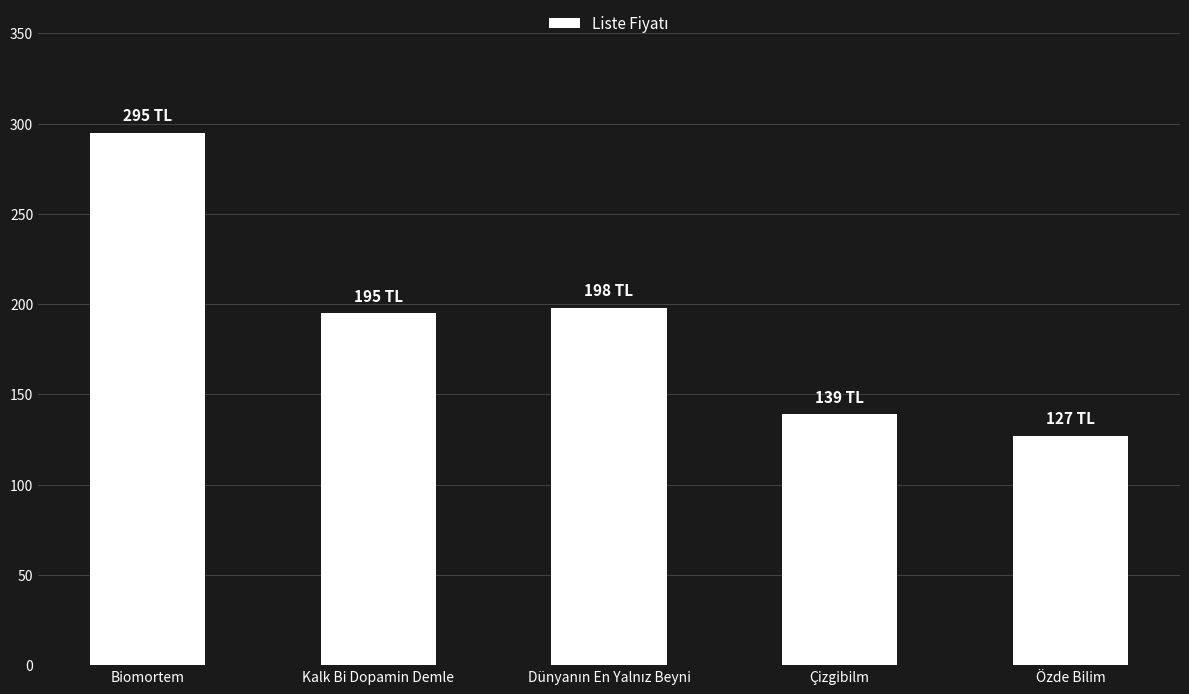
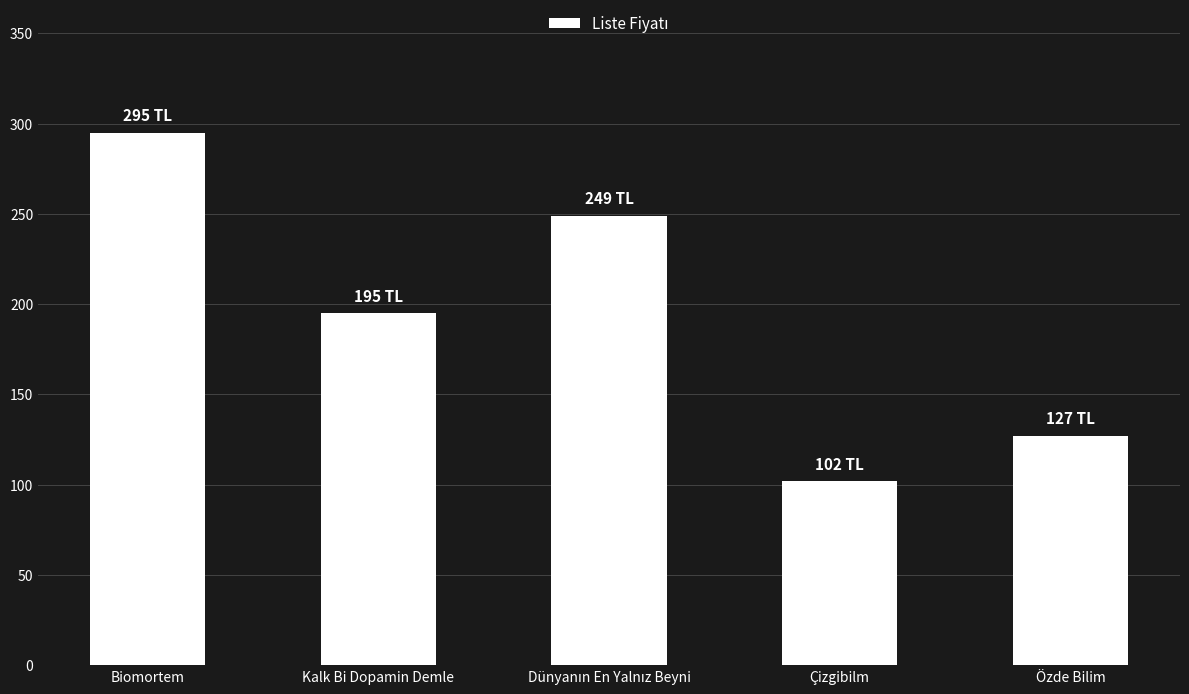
Dünyanın En Yalnız Beyni: 198 -> 249
Çizgibilm: 139 -> 102
